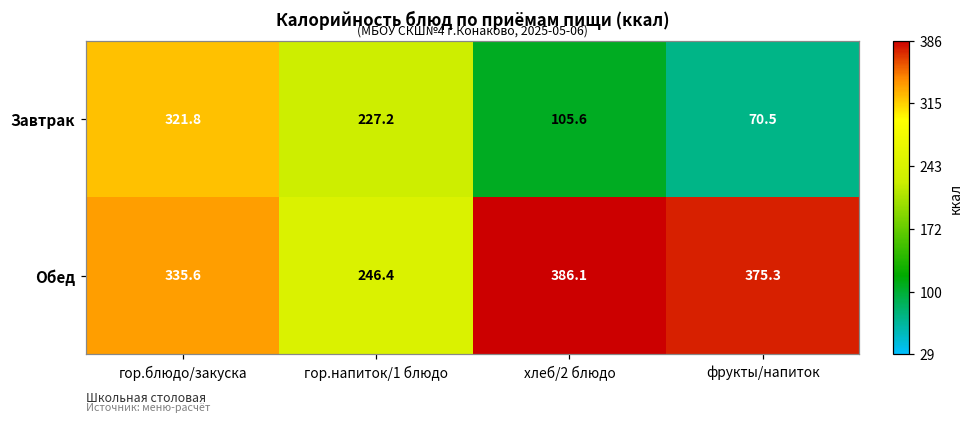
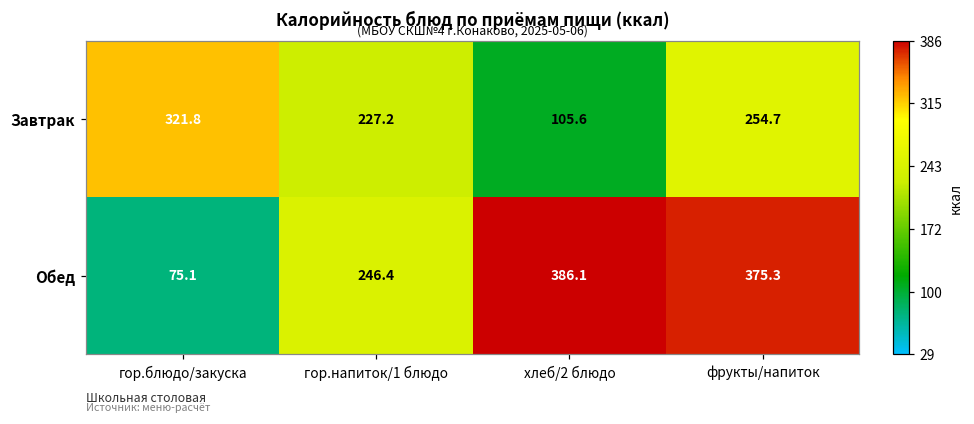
Завтрак, фрукты/напиток: 70.5 -> 254.7
Обед, гор.блюдо/закуска: 335.6 -> 75.1
